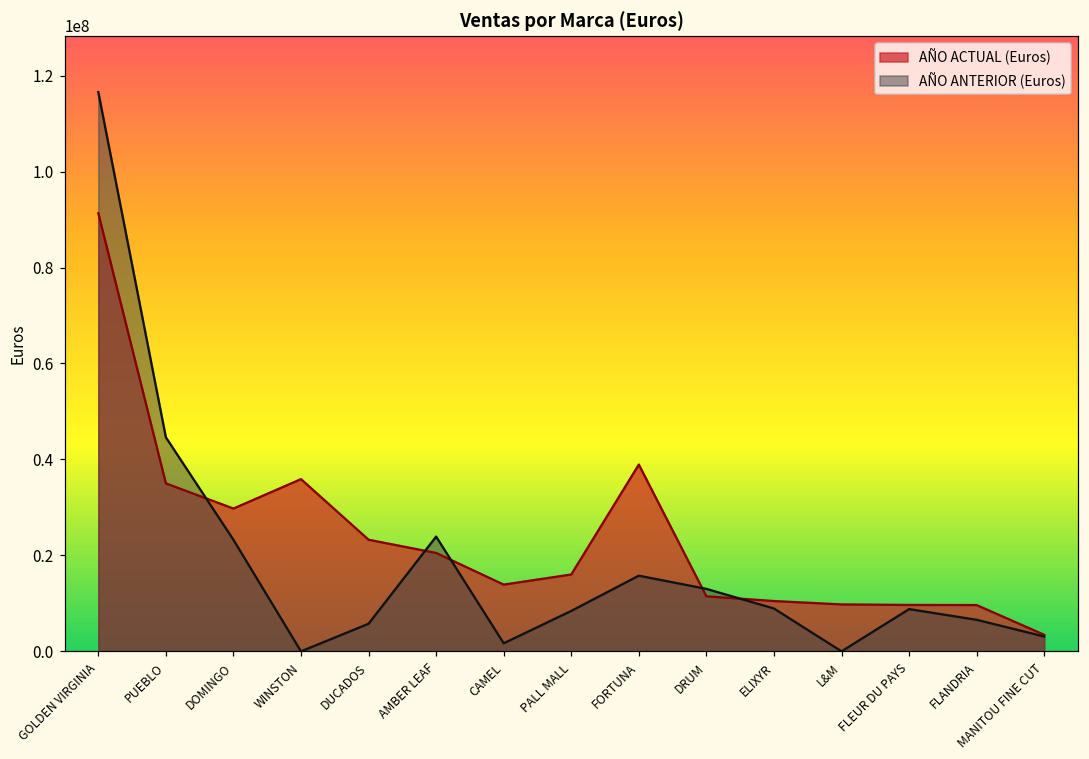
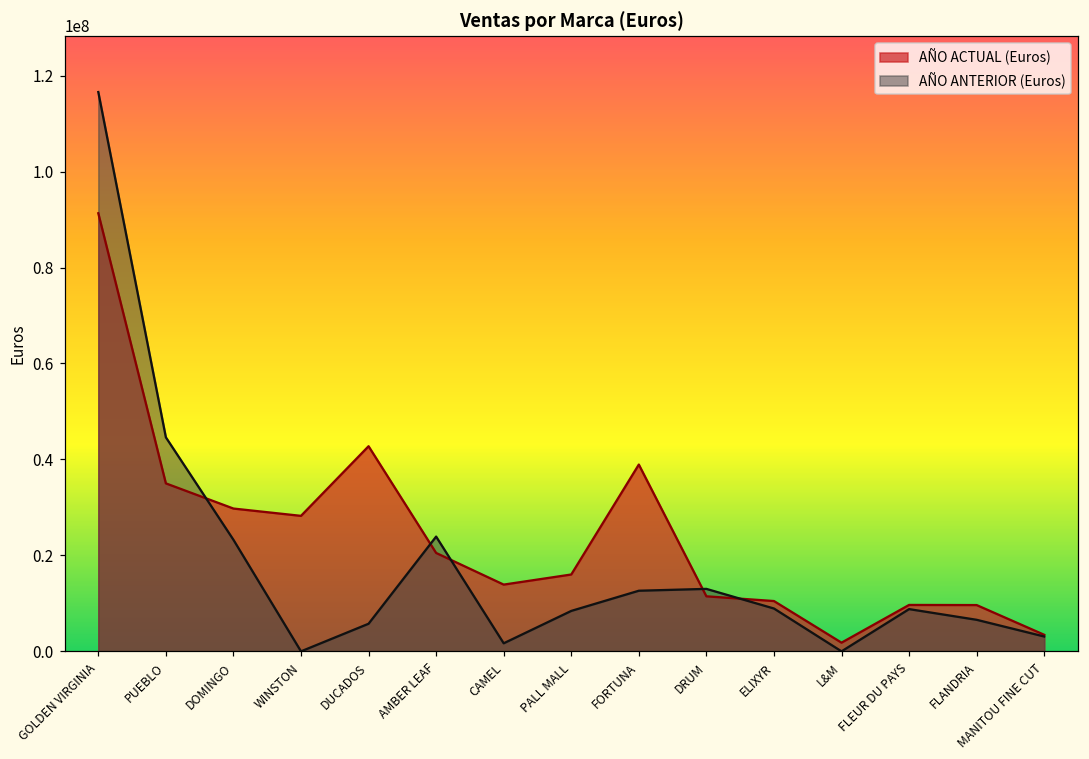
AÑO ACTUAL (Euros), WINSTON: 36000000 -> 28000000
AÑO ACTUAL (Euros), DUCADOS: 23000000 -> 43000000
AÑO ANTERIOR (Euros), FORTUNA: 16000000 -> 13000000
AÑO ACTUAL (Euros), L&M: 10000000 -> 2000000
